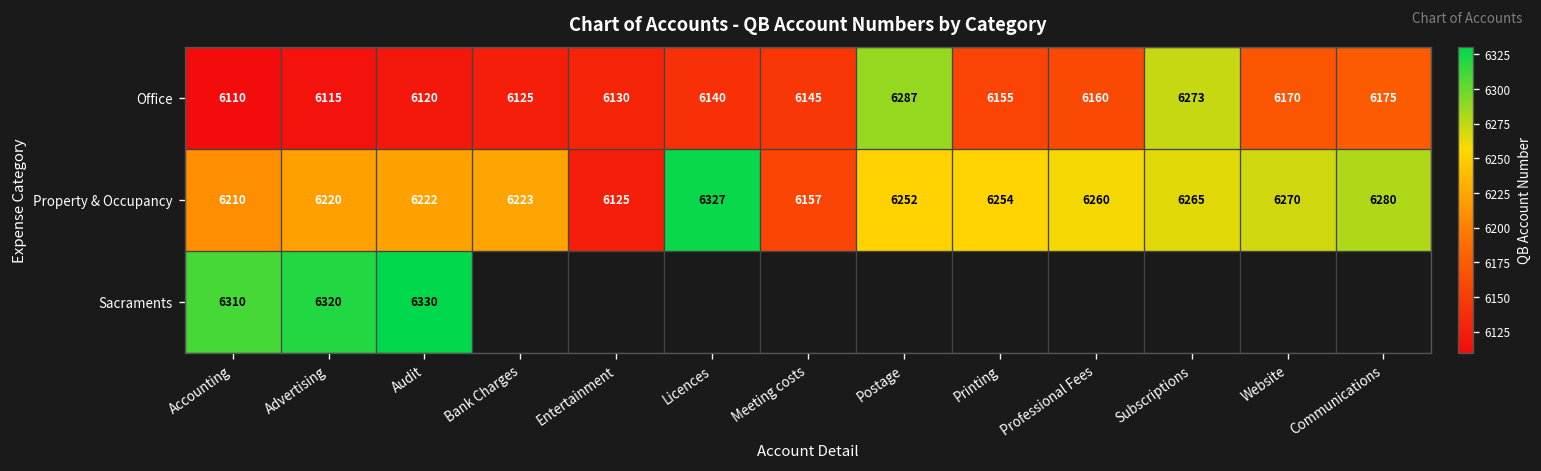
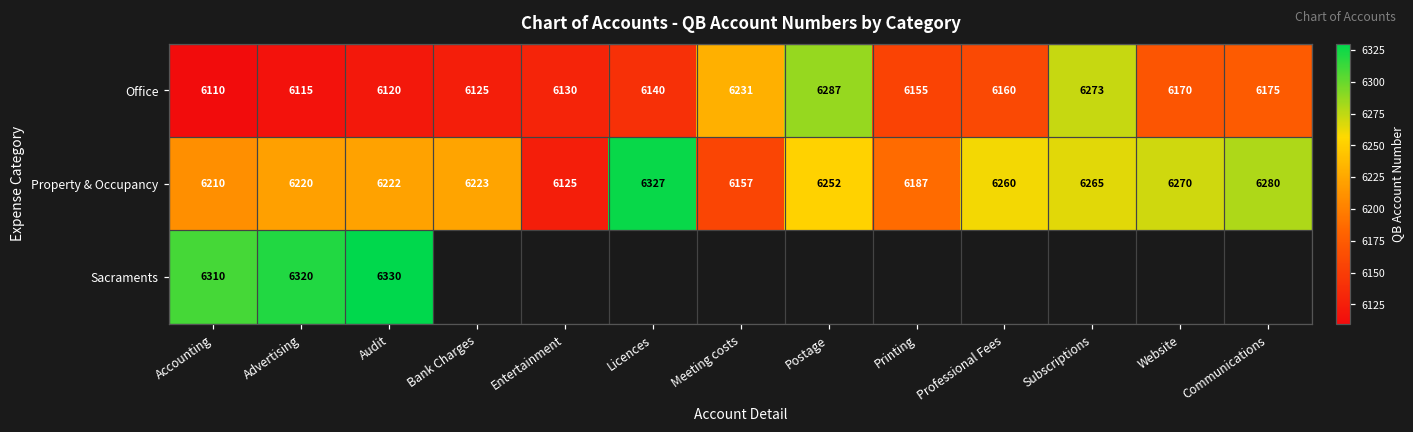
Office, Meeting costs: 6145 -> 6231
Property & Occupancy, Printing: 6254 -> 6187
